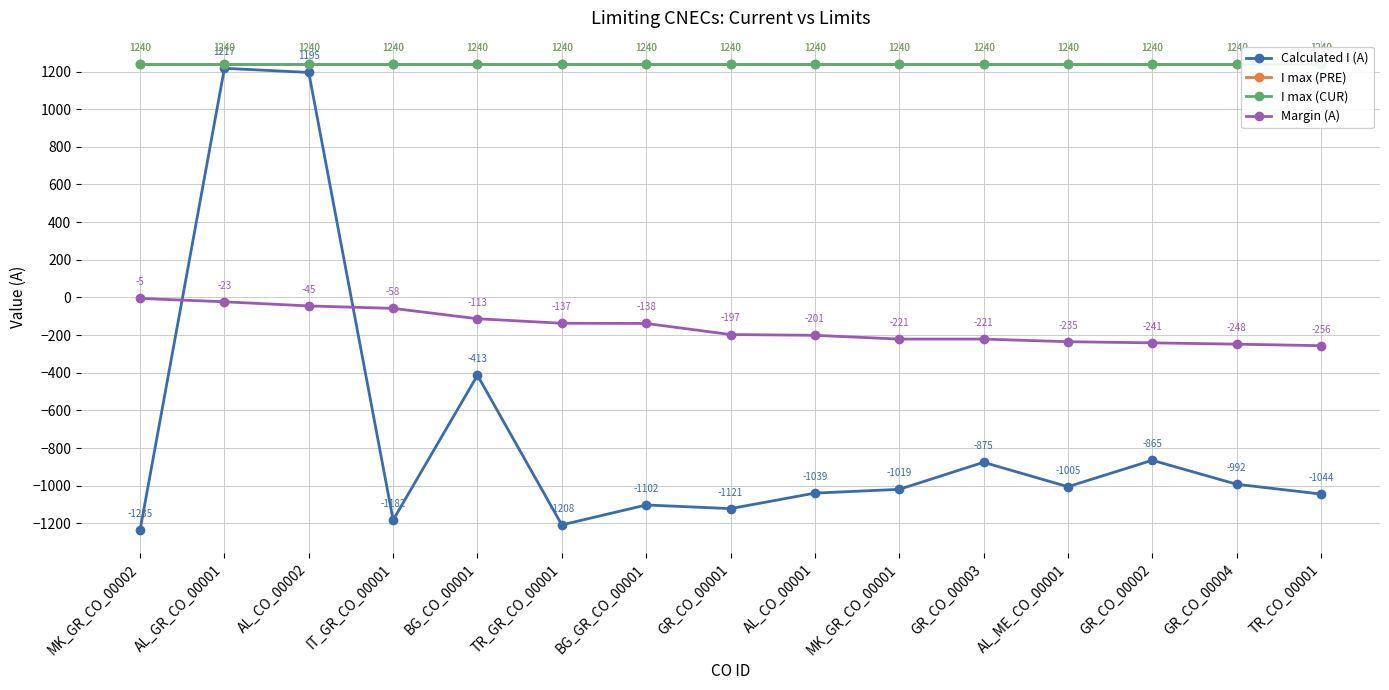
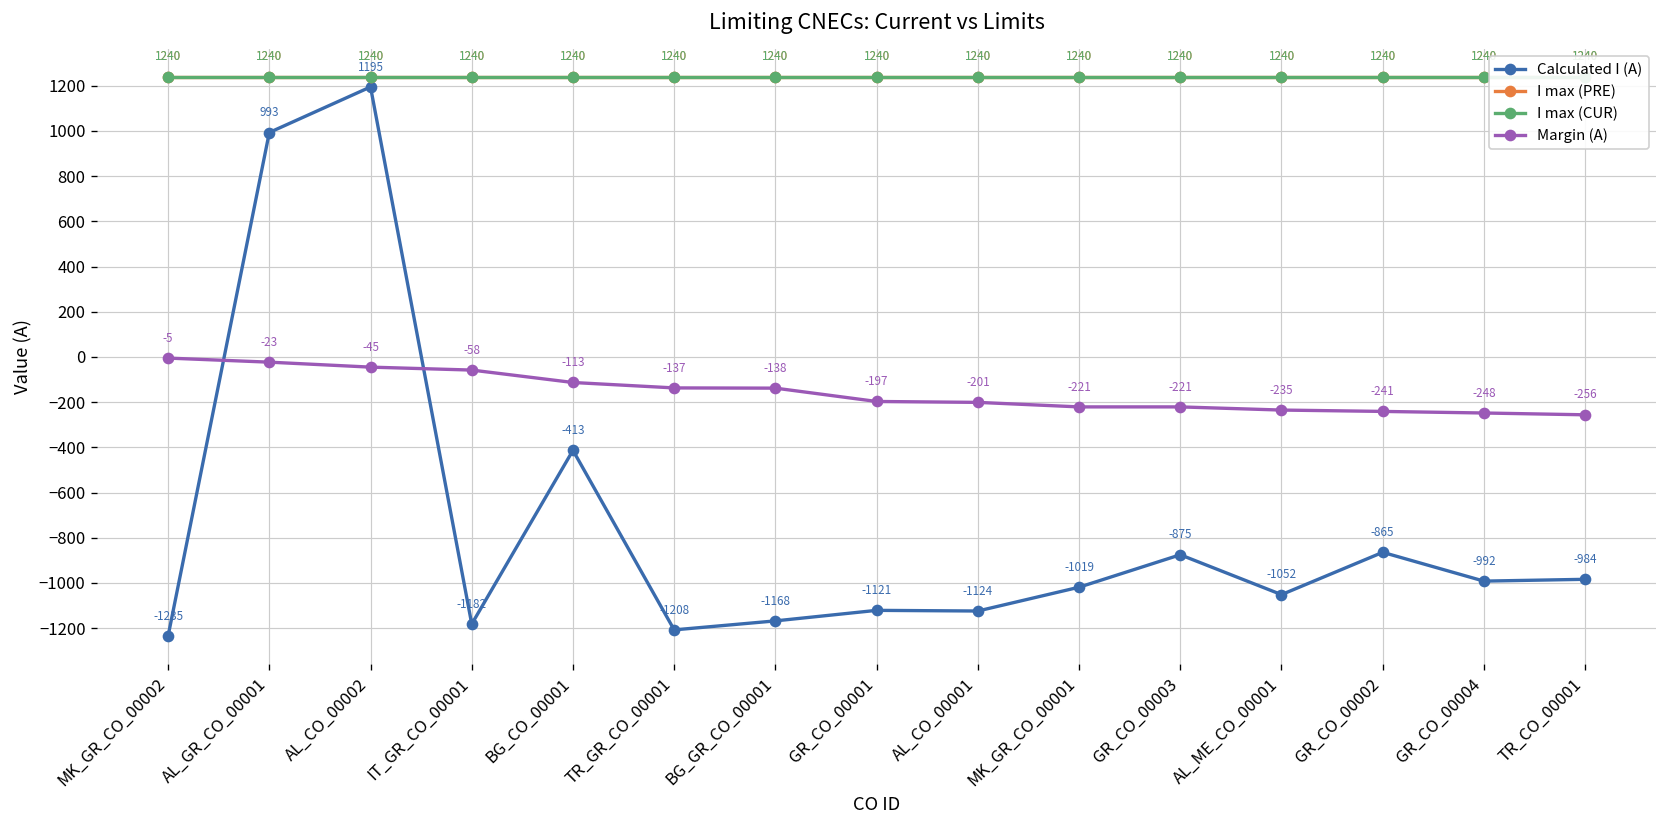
Calculated I (A), AL_GR_CO_00001: 1217 -> 993
Calculated I (A), BG_GR_CO_00001: -1102 -> -1168
Calculated I (A), AL_CO_00001: -1039 -> -1124
Calculated I (A), AL_ME_CO_00001: -1005 -> -1052
Calculated I (A), TR_CO_00001: -1044 -> -984
